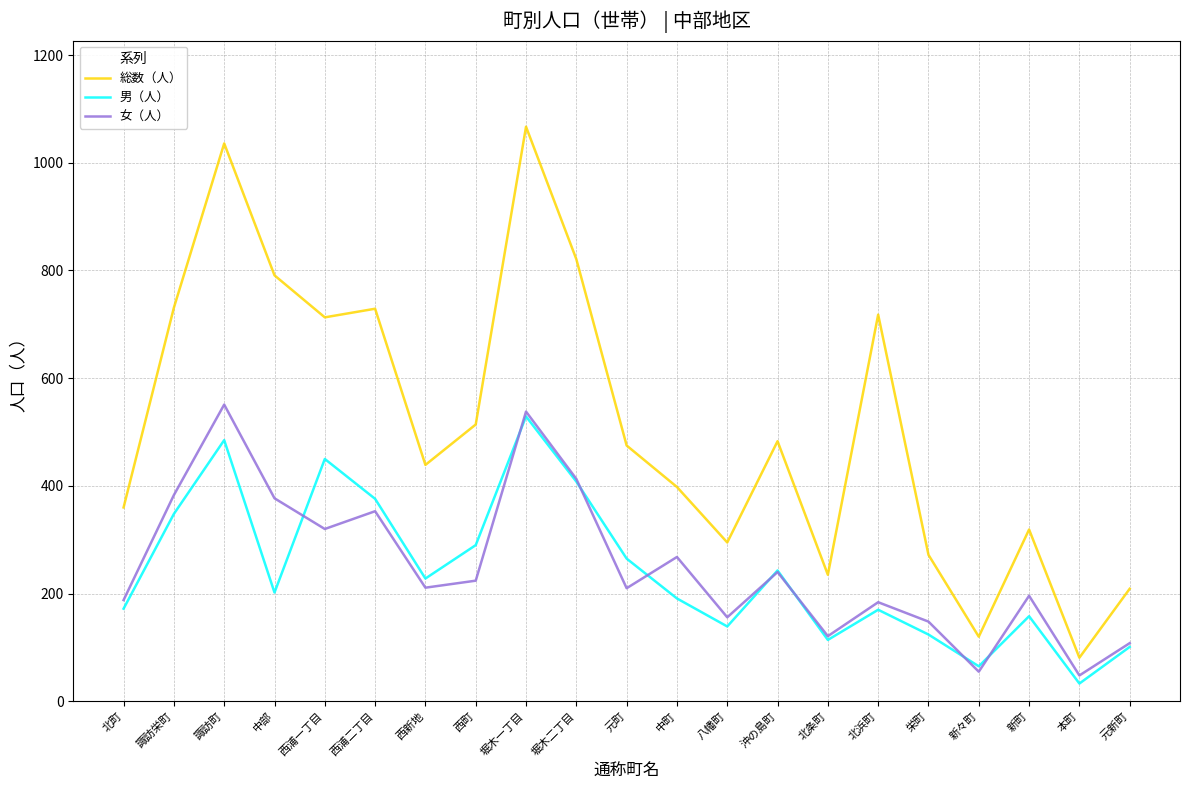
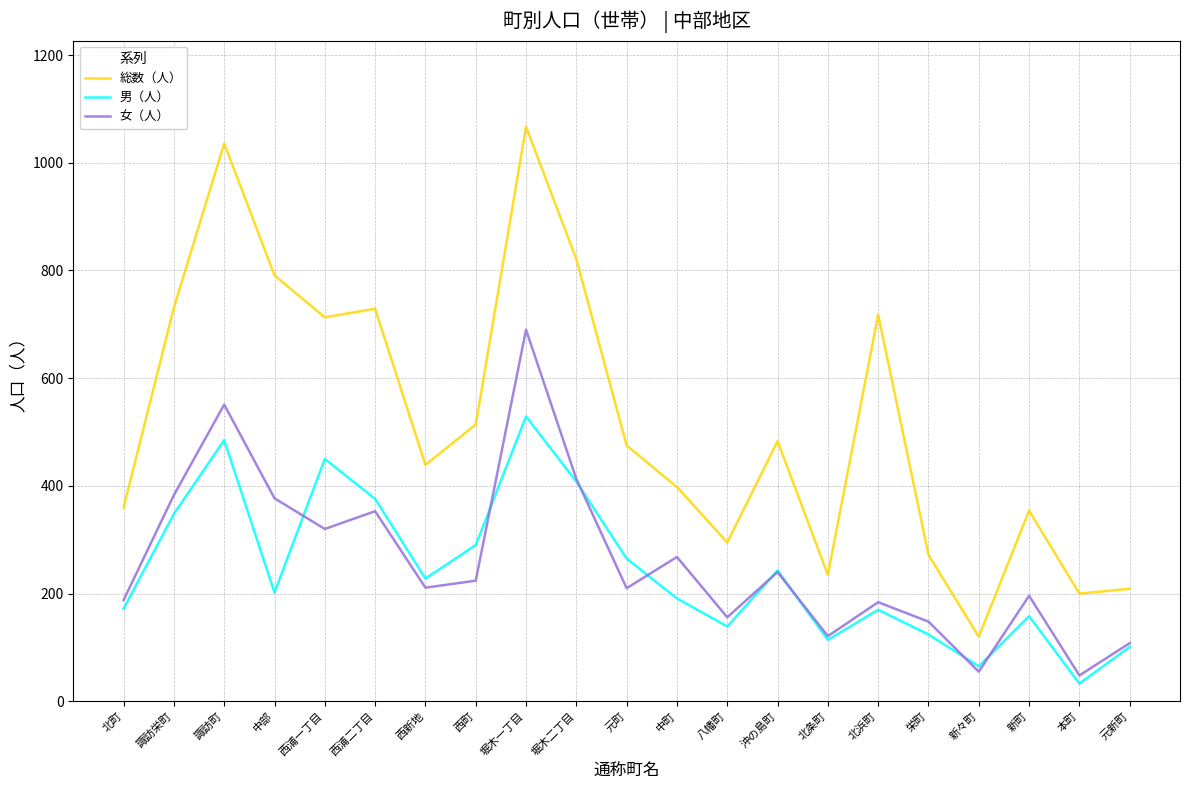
女（人）, 堀木一丁目: 540 -> 690
総数（人）, 新町: 320 -> 350
総数（人）, 本町: 80 -> 200
